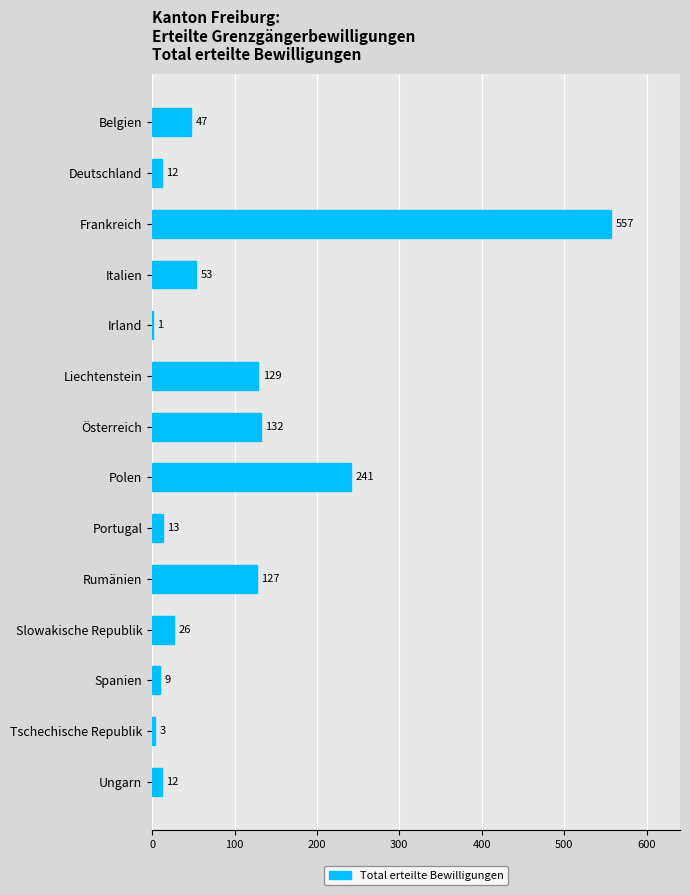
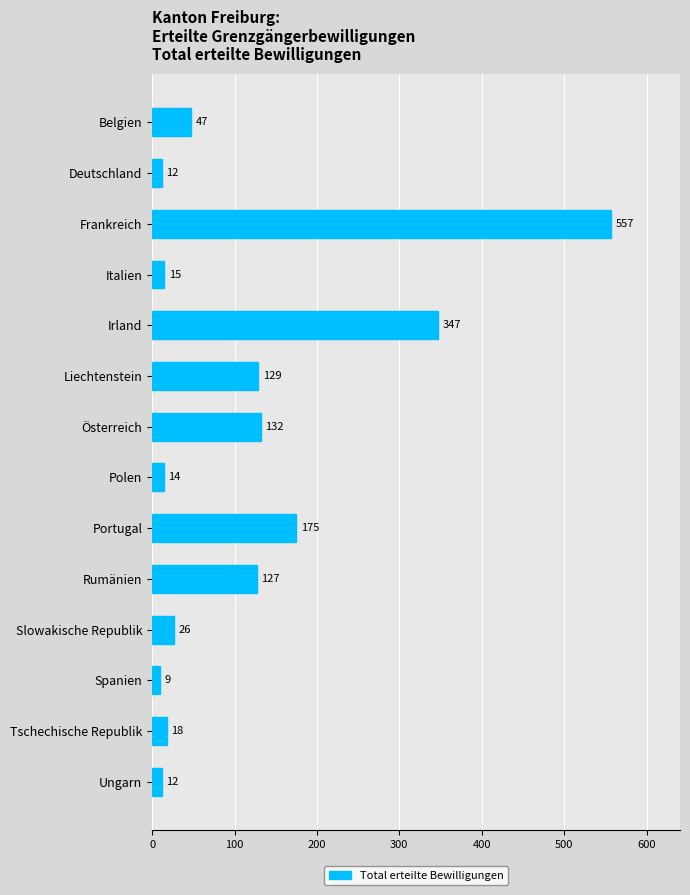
Italien: 53 -> 15
Irland: 1 -> 347
Polen: 241 -> 14
Portugal: 13 -> 175
Tschechische Republik: 3 -> 18
